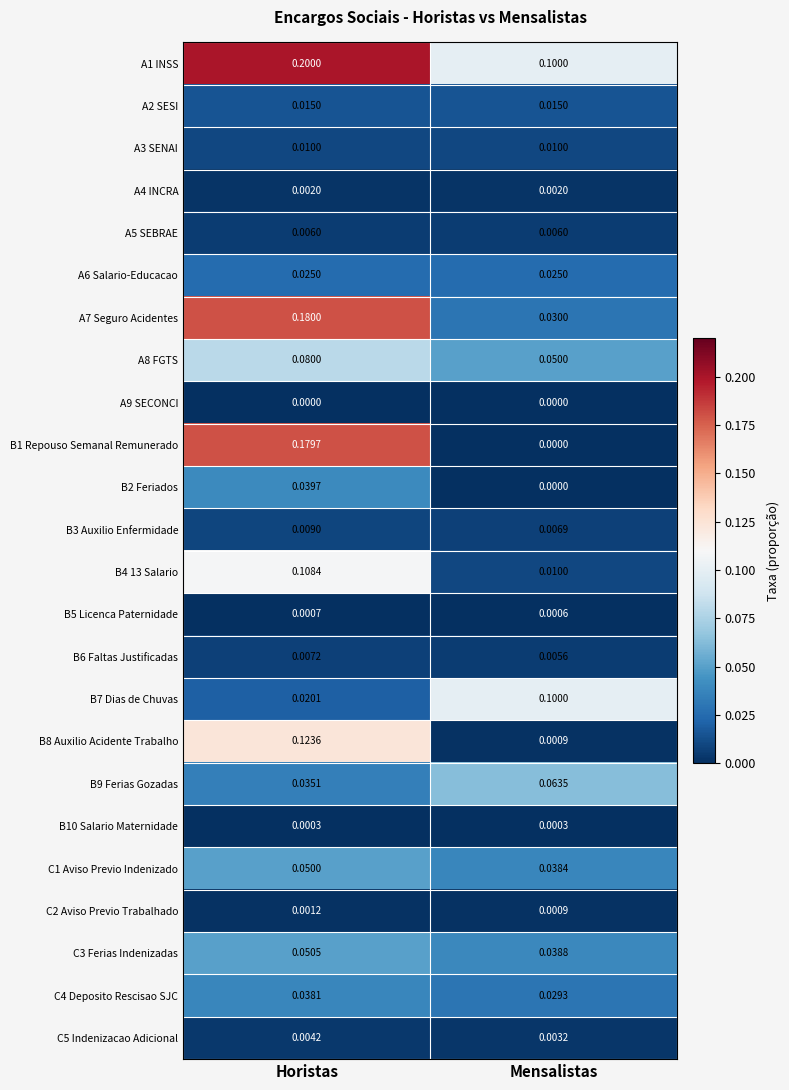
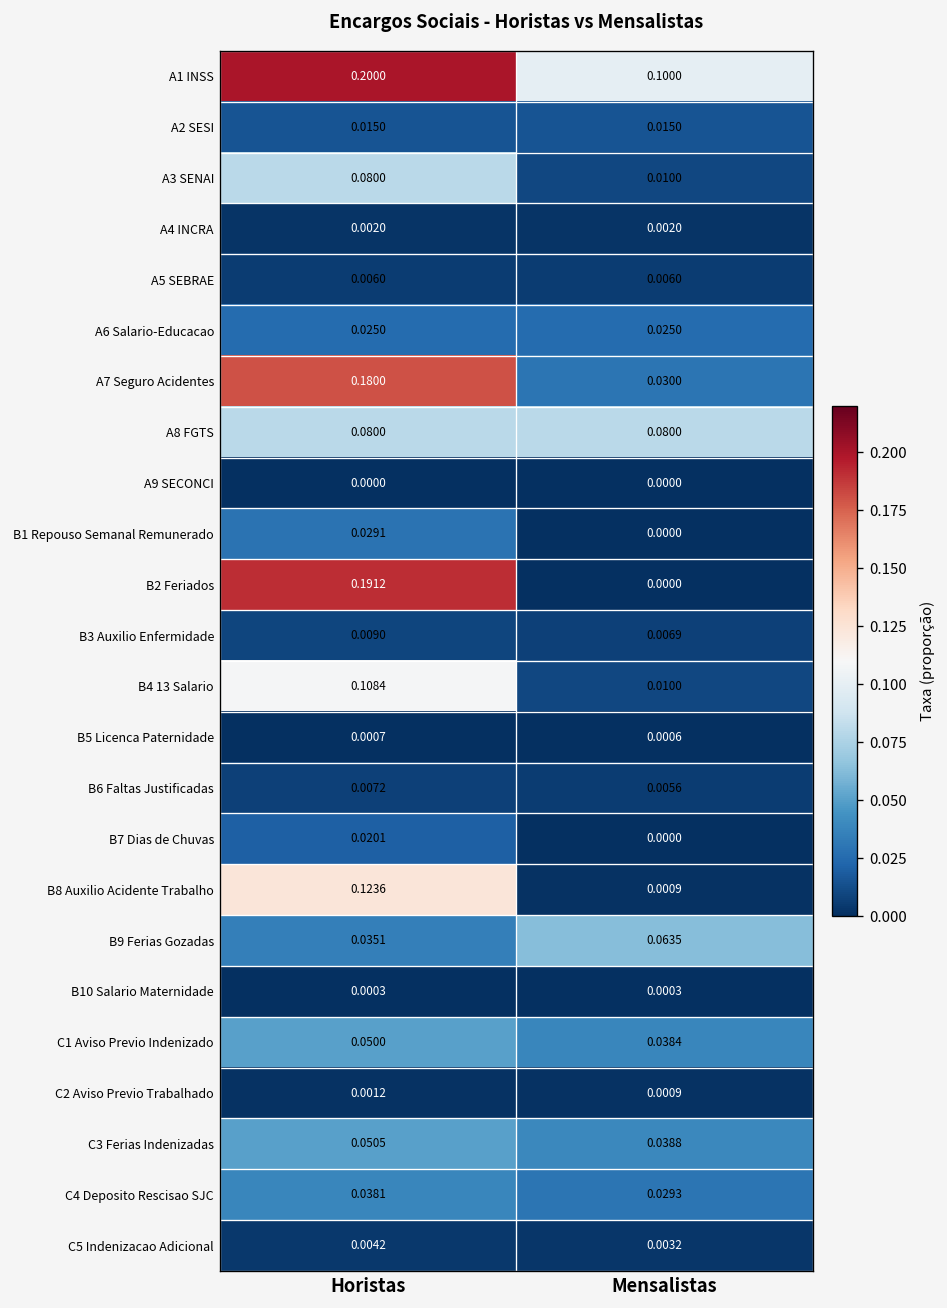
A3 SENAI, Horistas: 0.0100 -> 0.0800
A8 FGTS, Mensalistas: 0.0500 -> 0.0800
B1 Repouso Semanal Remunerado, Horistas: 0.1797 -> 0.0291
B2 Feriados, Horistas: 0.0397 -> 0.1912
B7 Dias de Chuvas, Mensalistas: 0.1000 -> 0.0000
